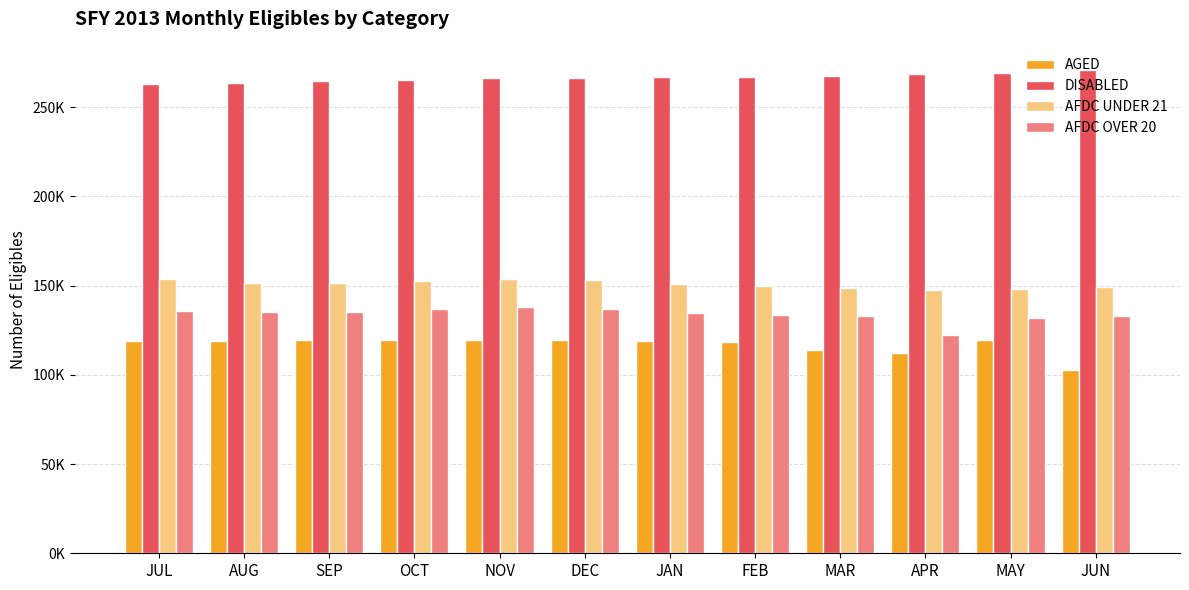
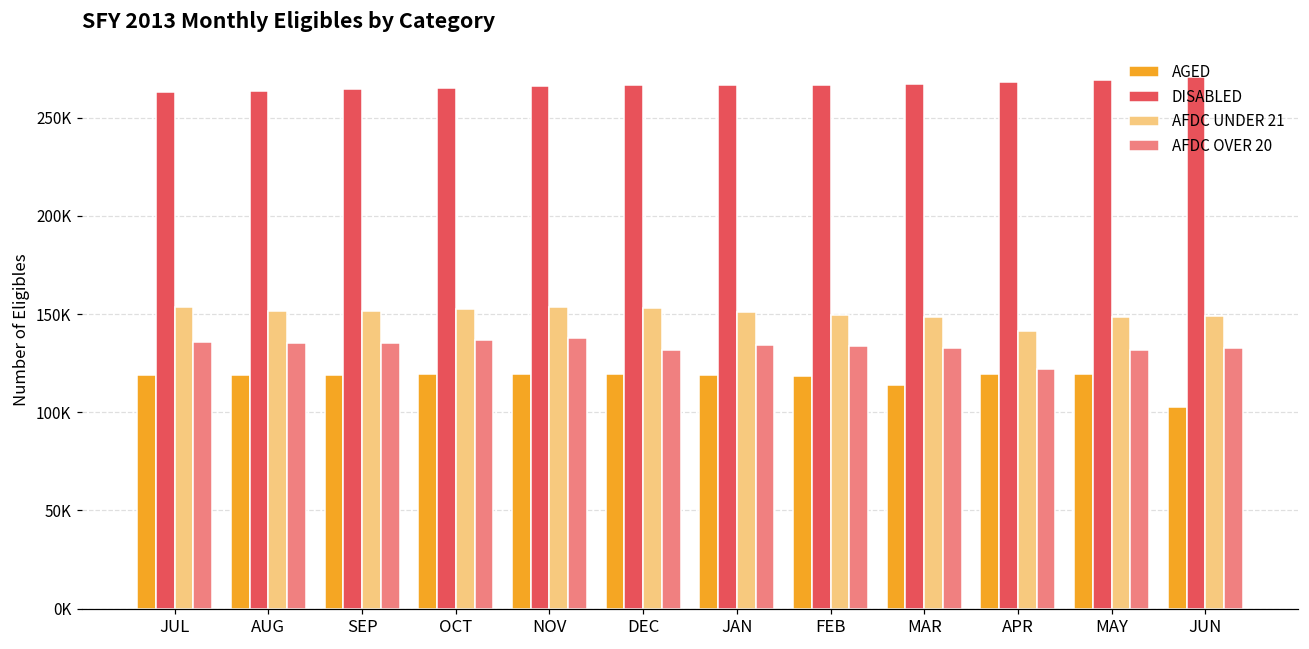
AFDC OVER 20, DEC: 137000 -> 132000
AGED, APR: 112000 -> 119000
AFDC UNDER 21, APR: 147000 -> 141000
